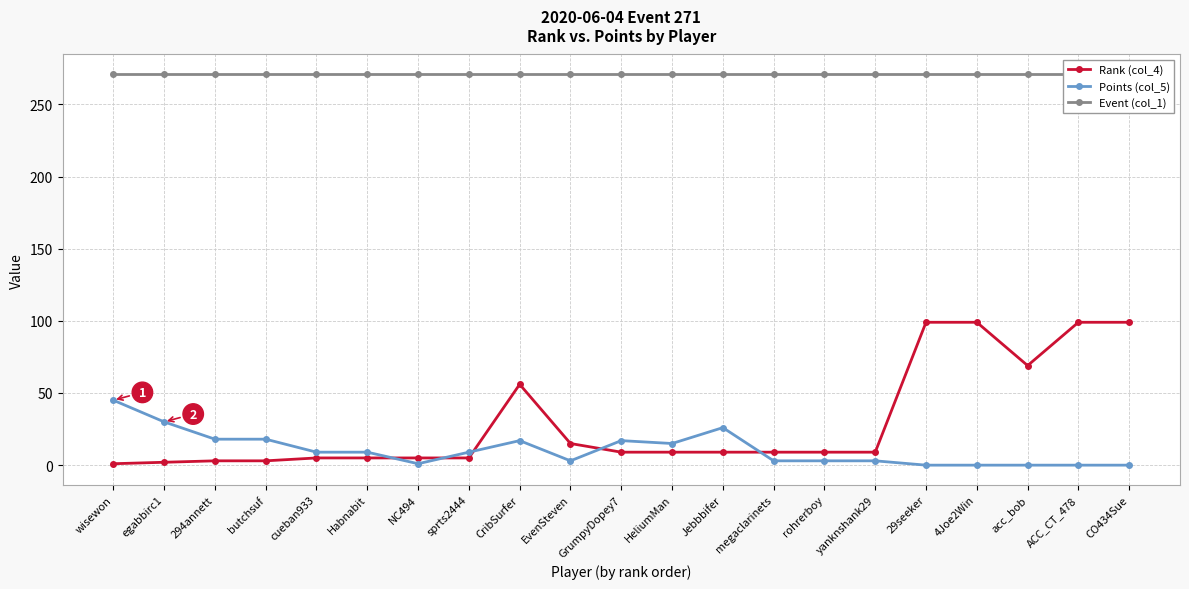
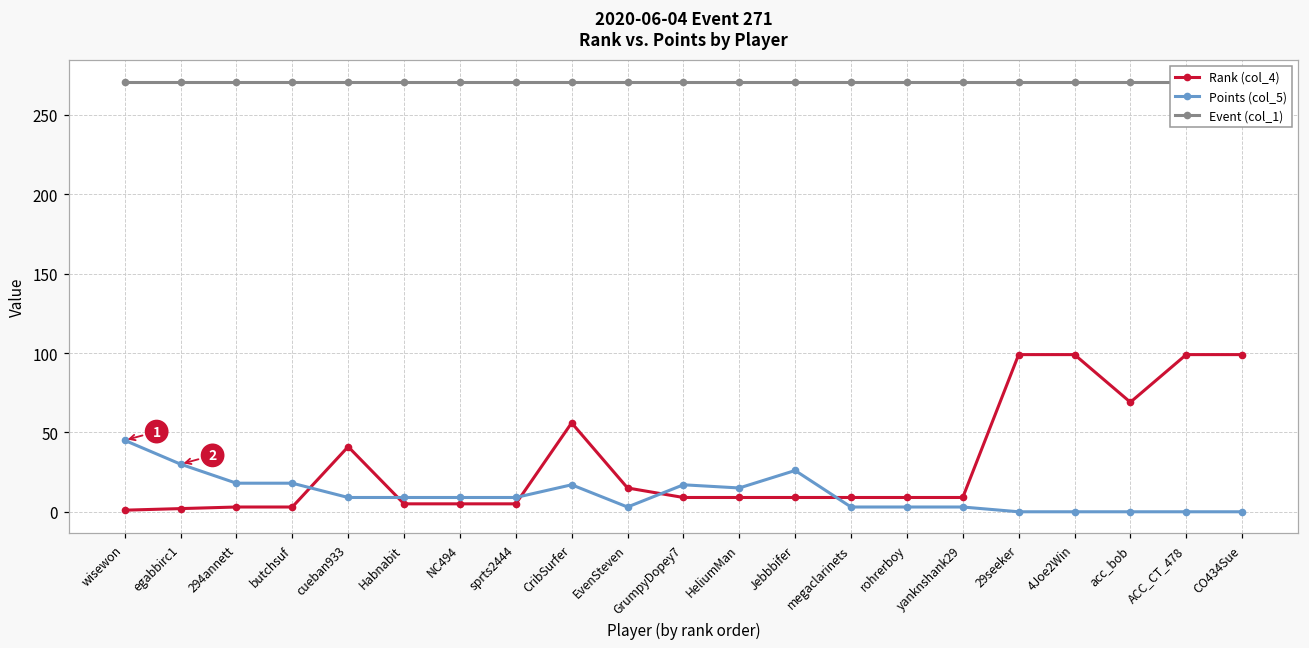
Rank (col_4), cueban933: 5 -> 41
Points (col_5), NC494: 1 -> 9
